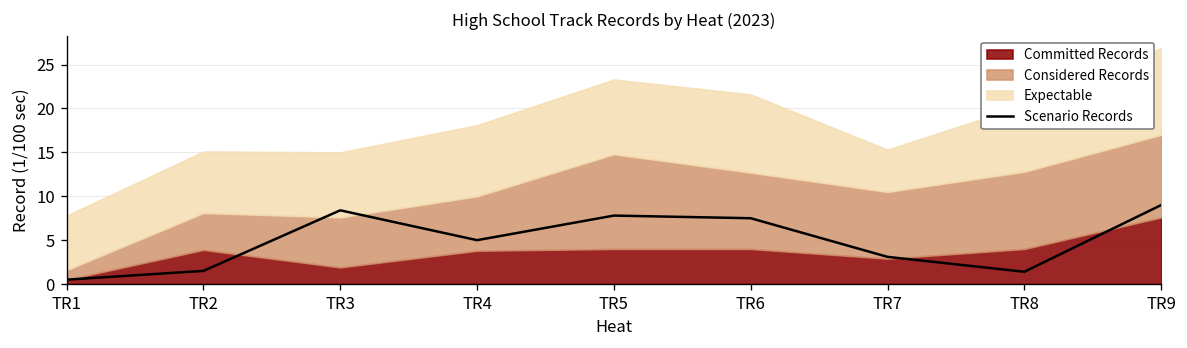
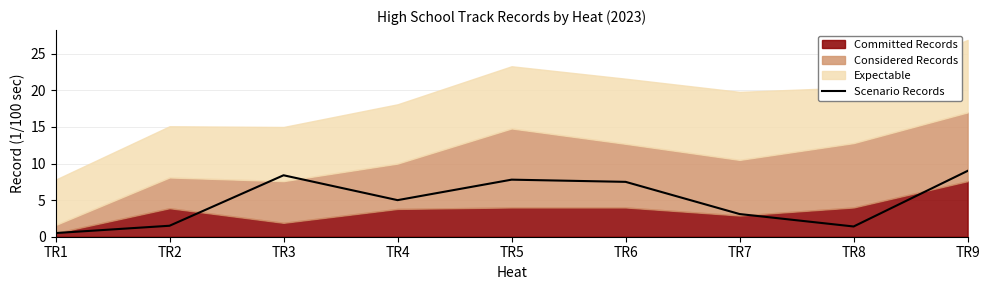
Expectable, TR7: 5 -> 9
